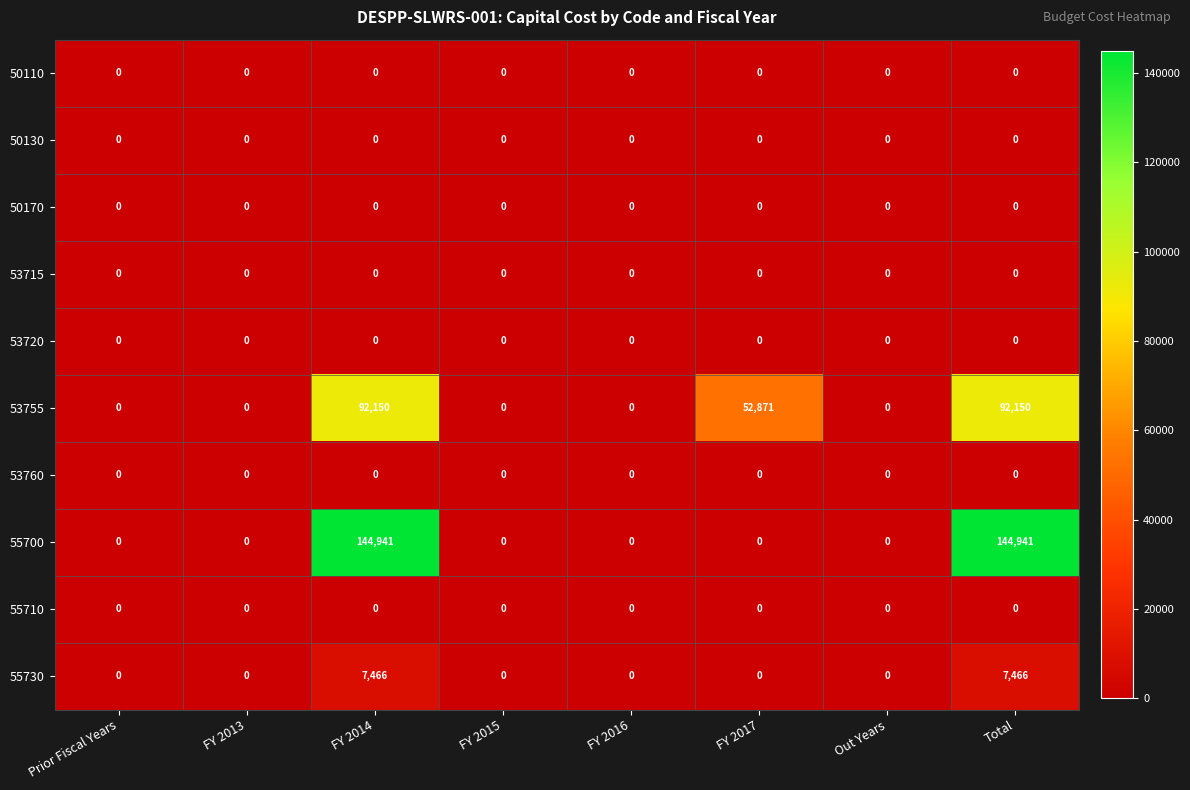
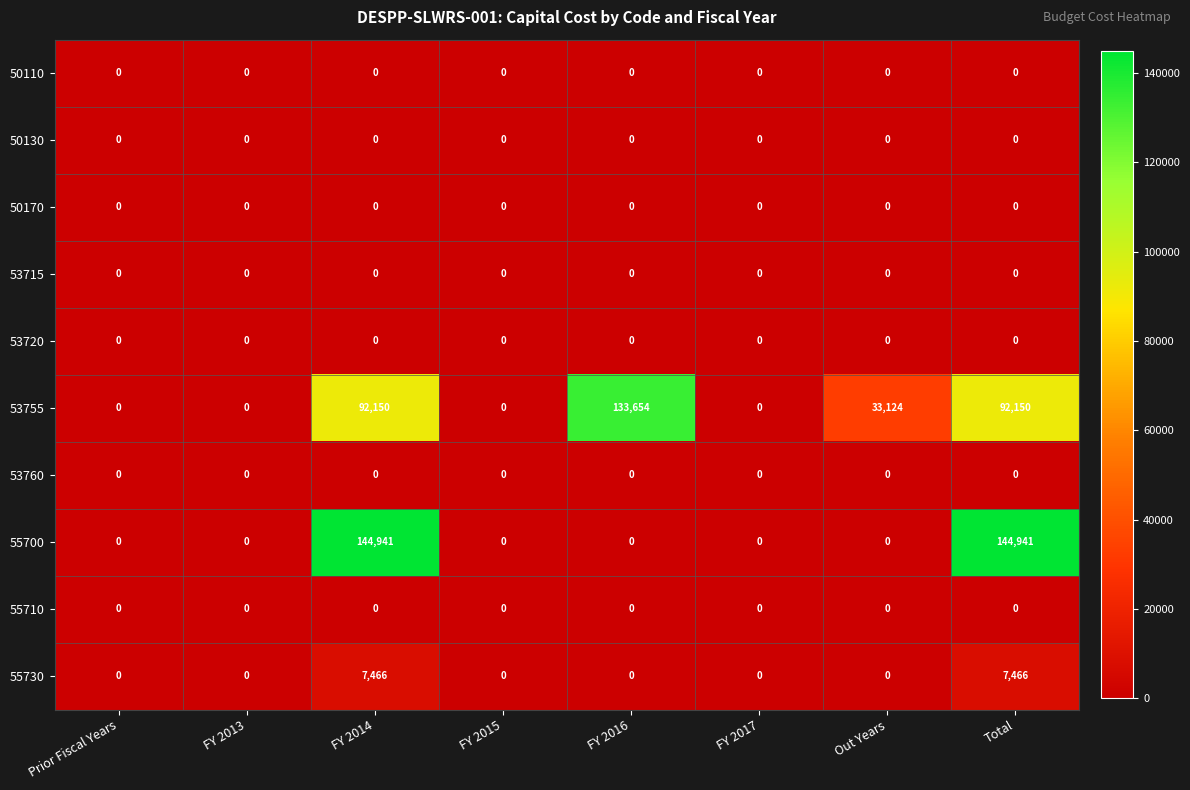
53755, FY 2016: 0 -> 133,654
53755, FY 2017: 52,871 -> 0
53755, Out Years: 0 -> 33,124
